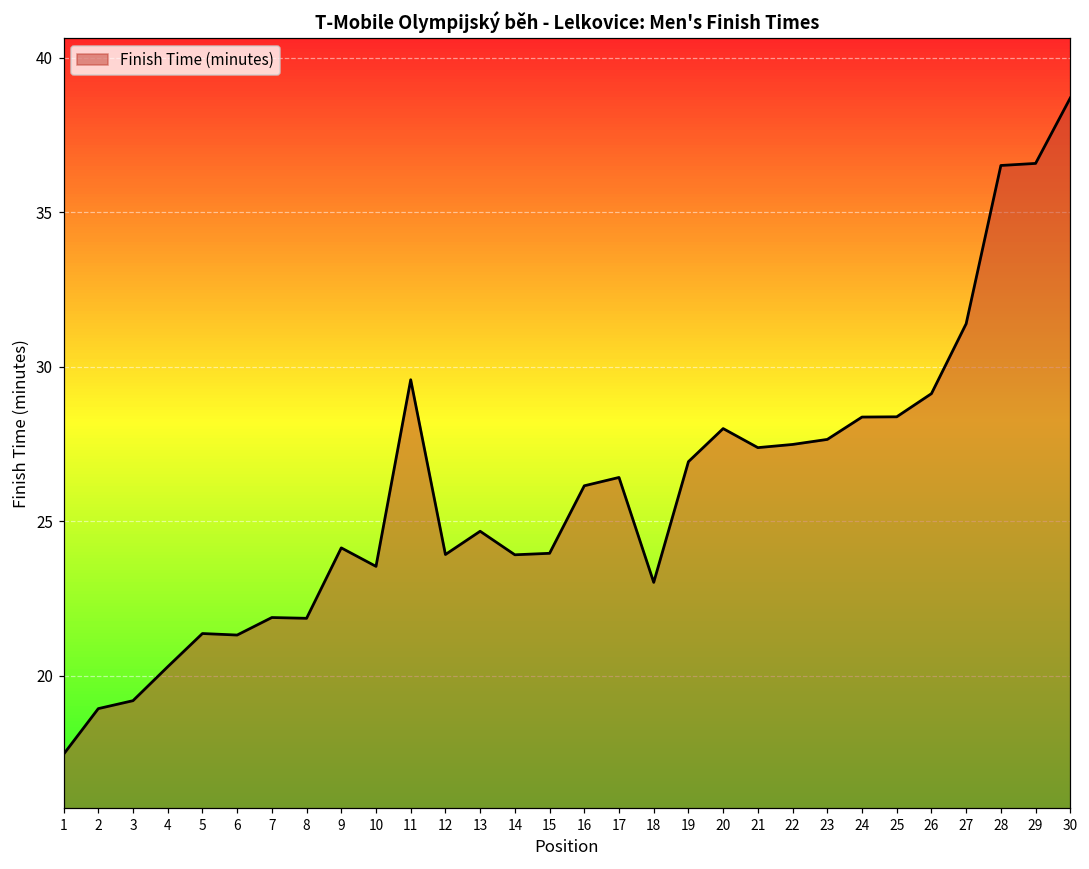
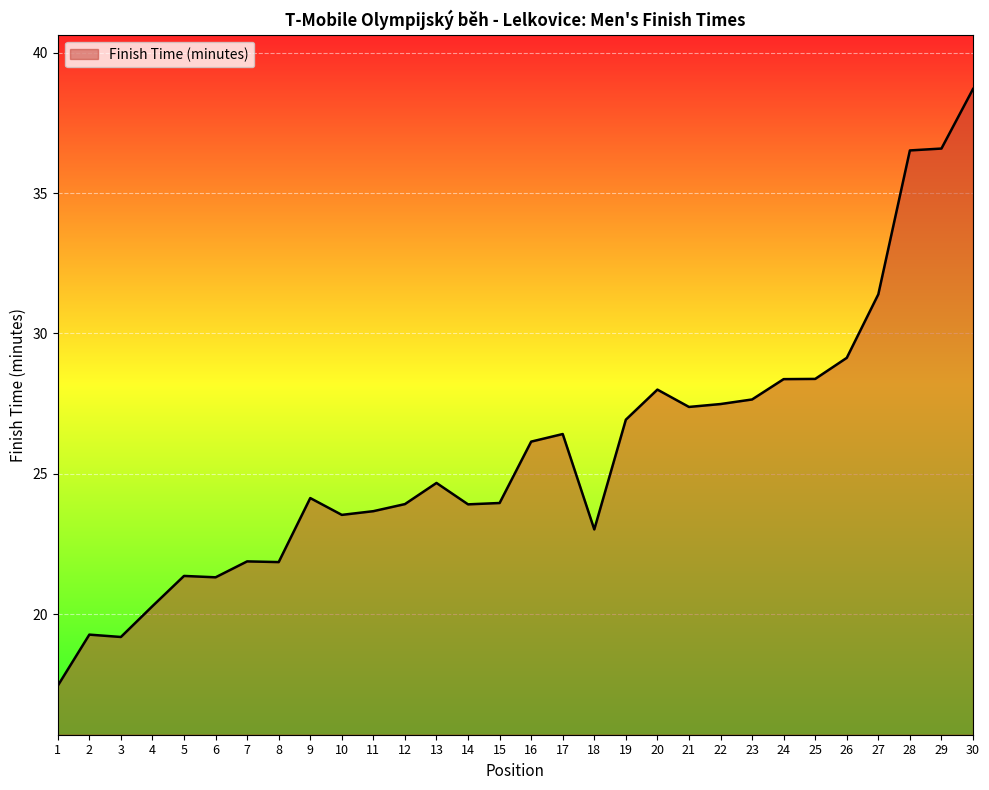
2: 18.9 -> 19.3
11: 29.6 -> 23.7
